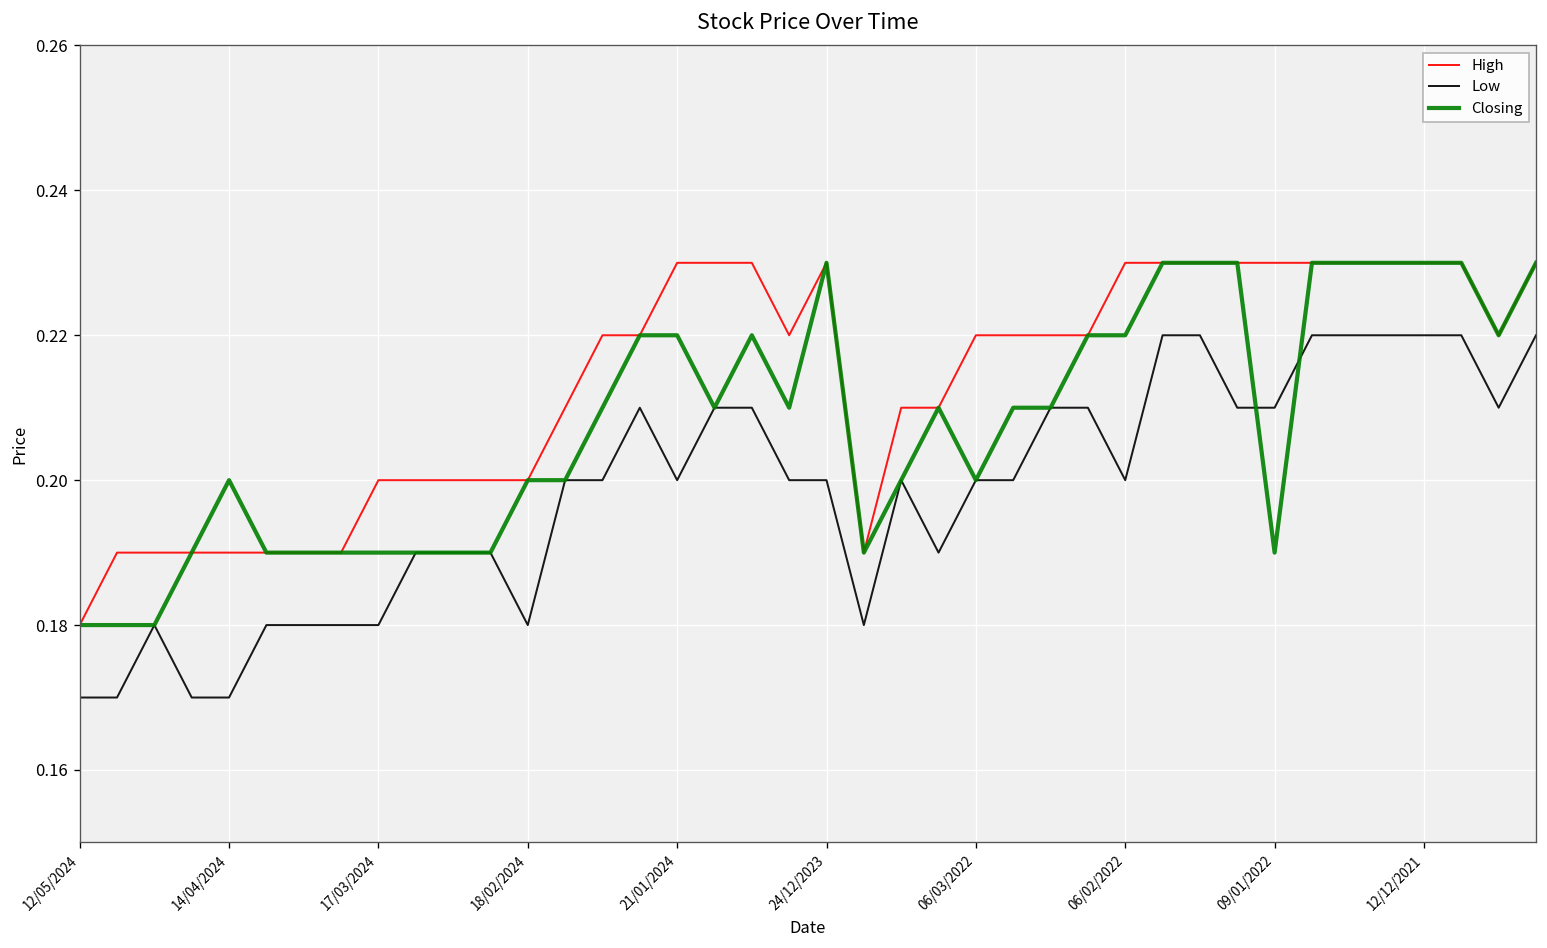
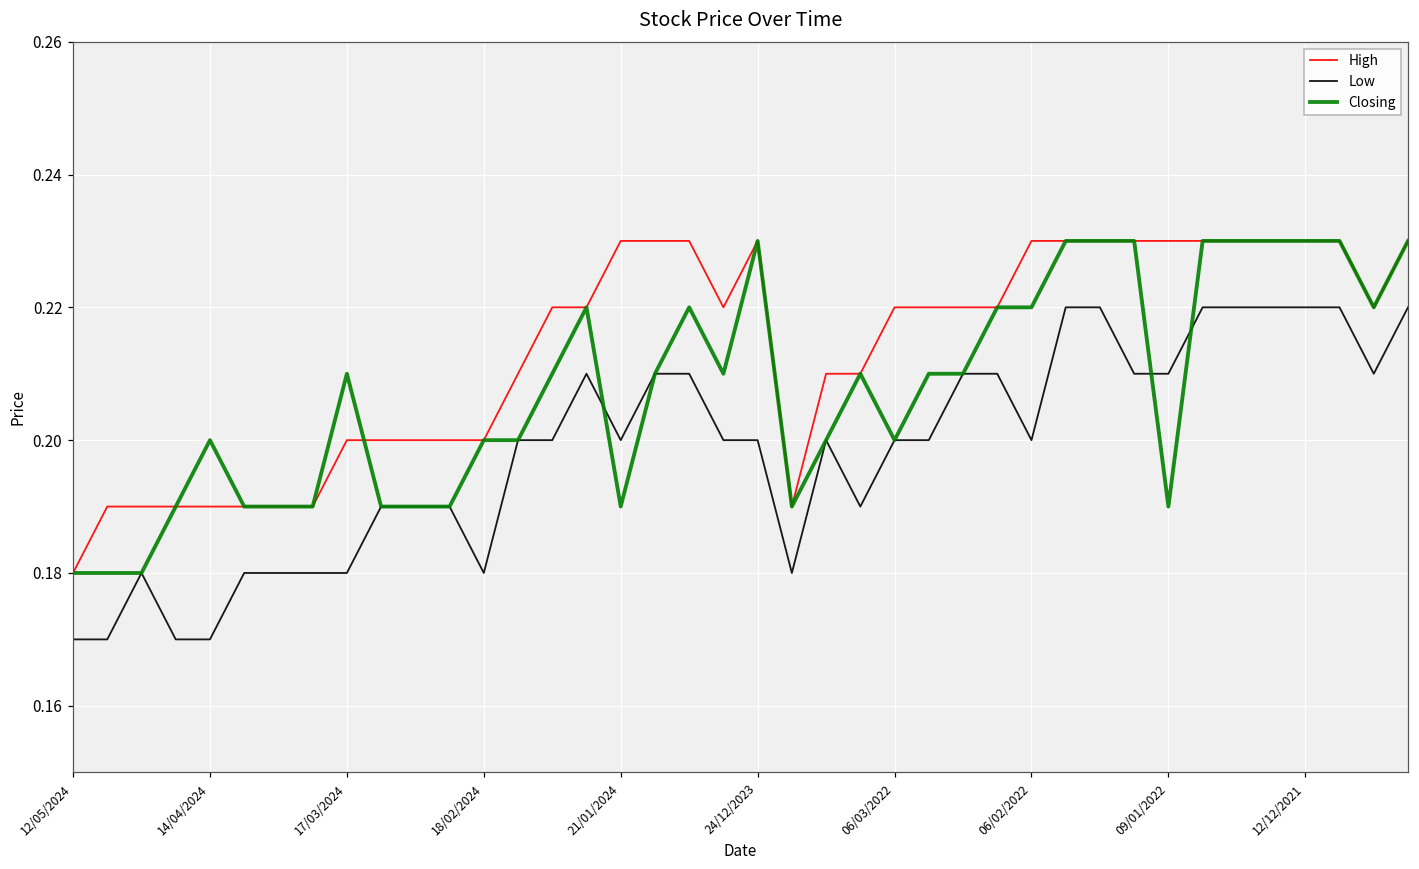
Closing, 17/03/2024: 0.19 -> 0.21
Closing, 21/01/2024: 0.22 -> 0.19
